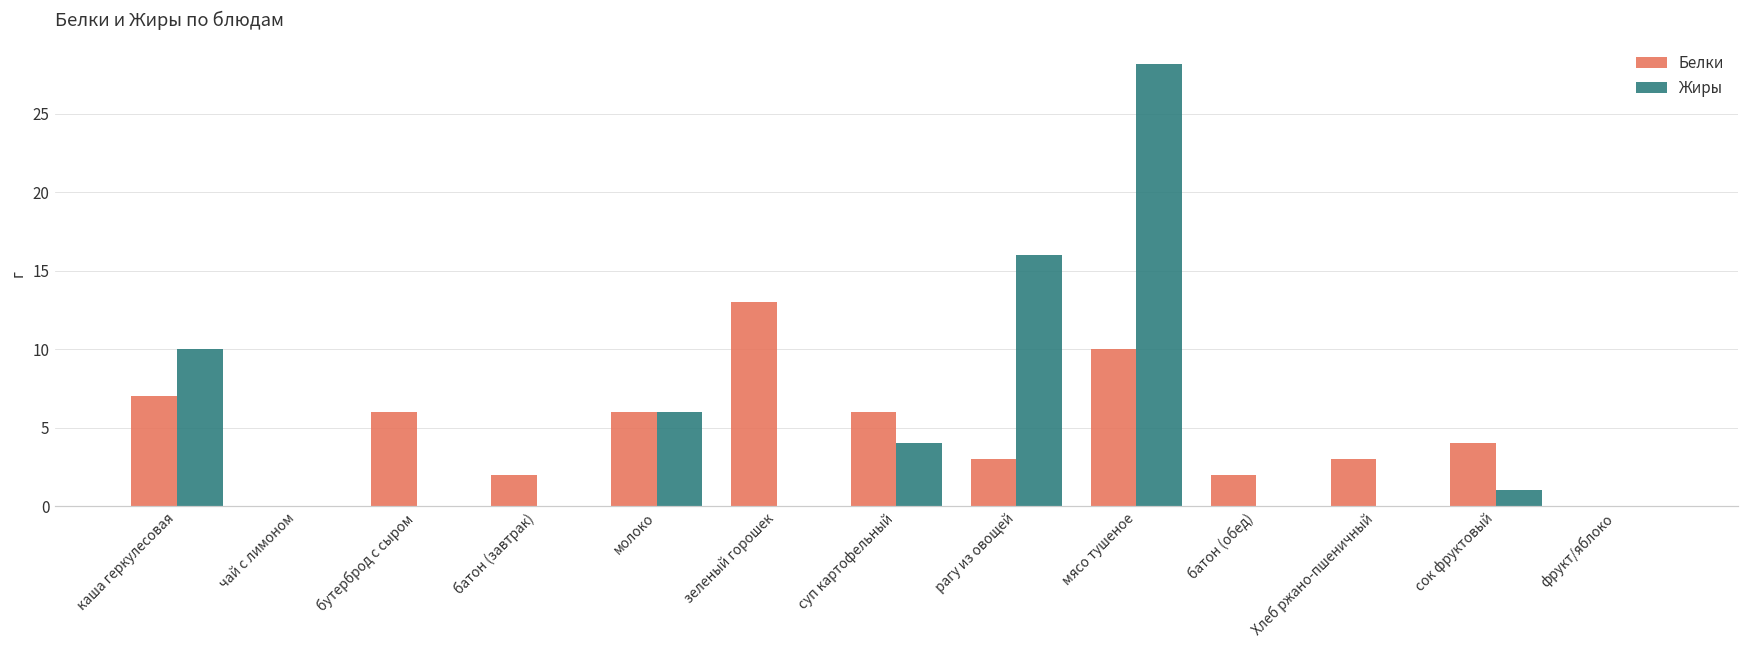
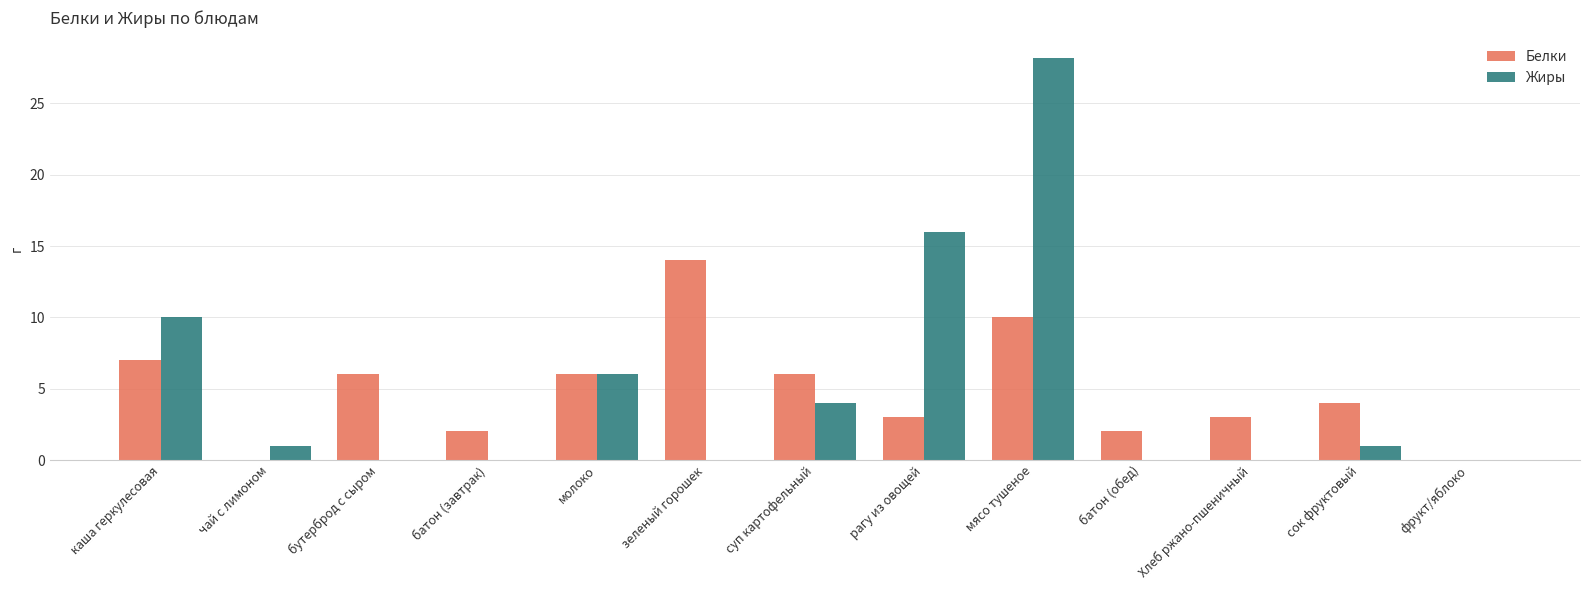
Жиры, чай с лимоном: 0 -> 1
Белки, зеленый горошек: 13 -> 14
